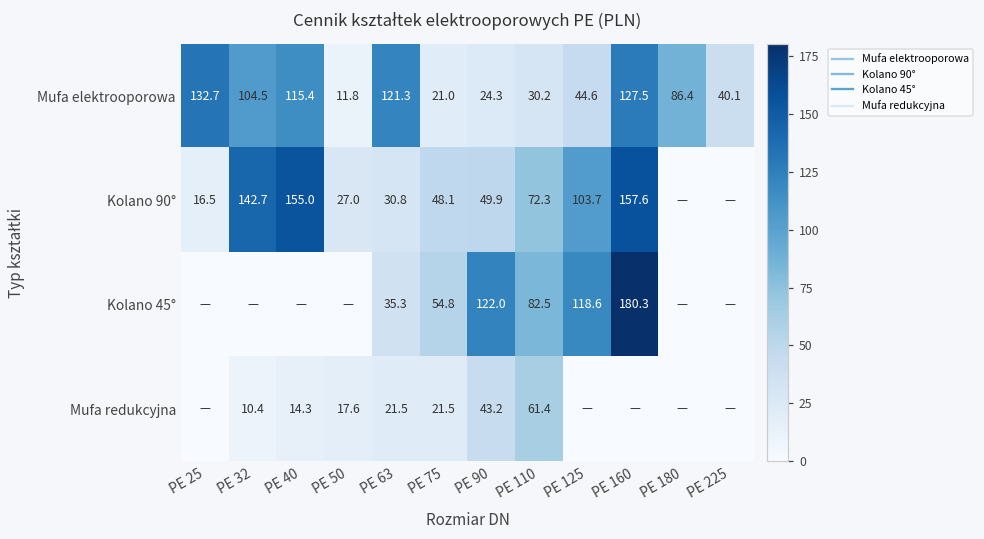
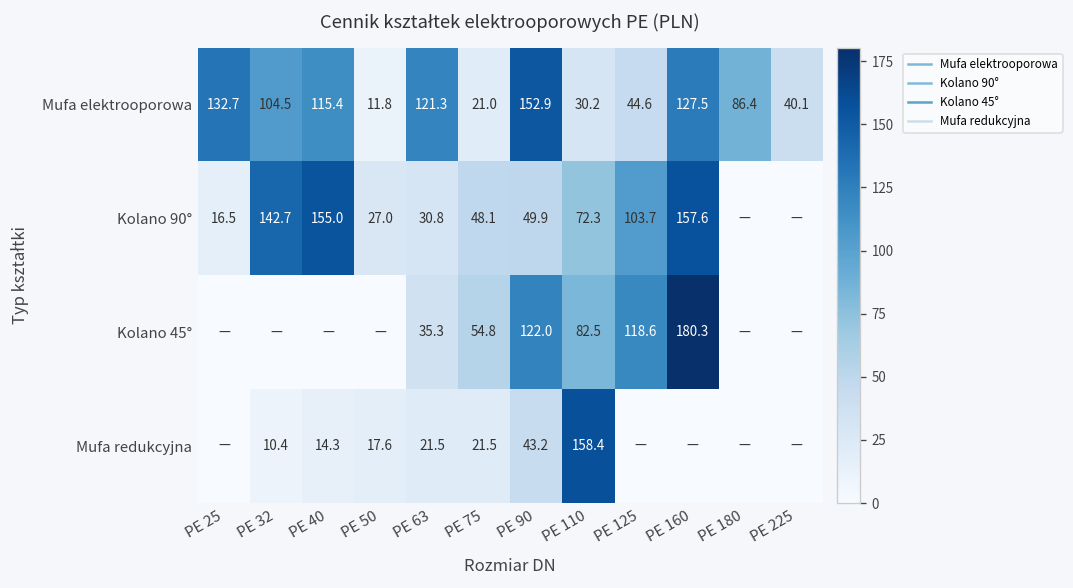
Mufa elektrooporowa, PE 90: 24.3 -> 152.9
Mufa redukcyjna, PE 110: 61.4 -> 158.4
